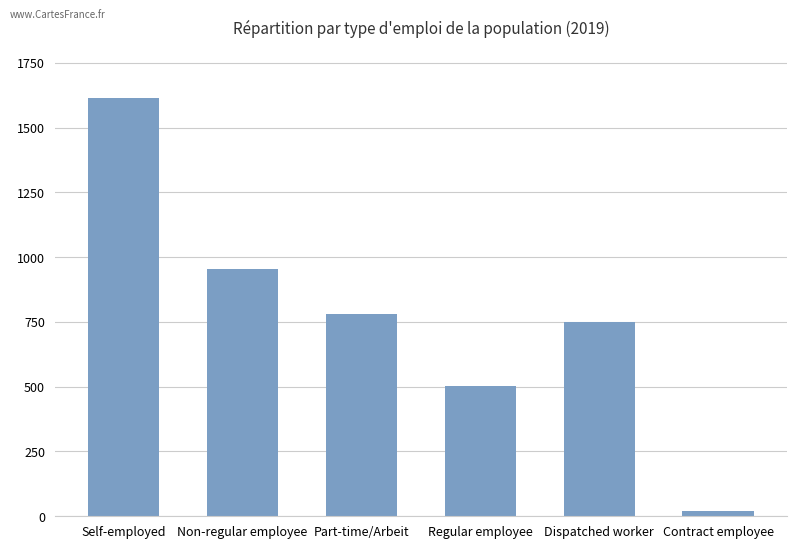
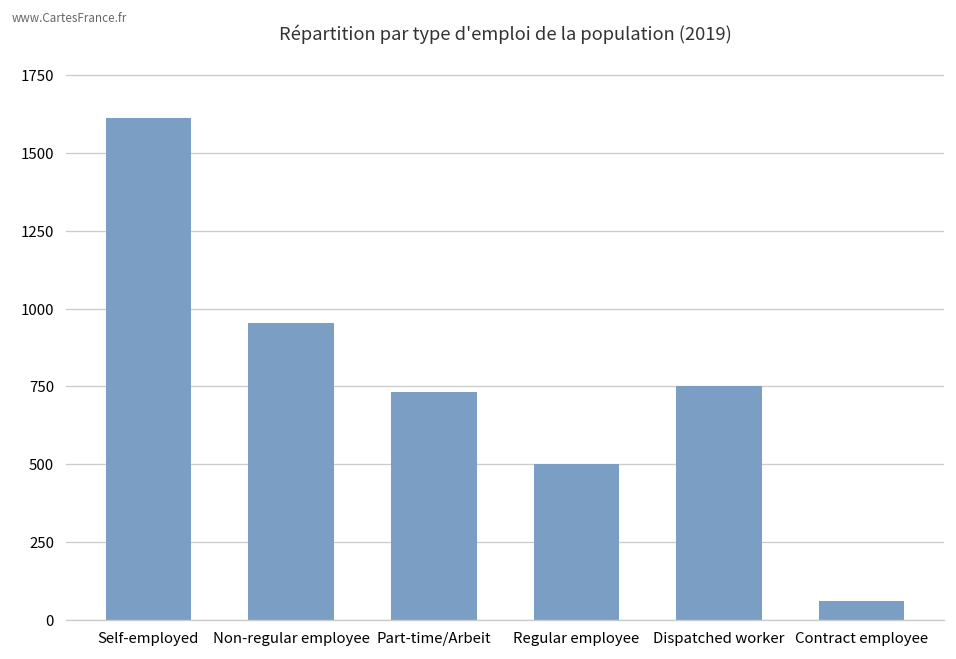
Part-time/Arbeit: 780 -> 730
Contract employee: 20 -> 60
